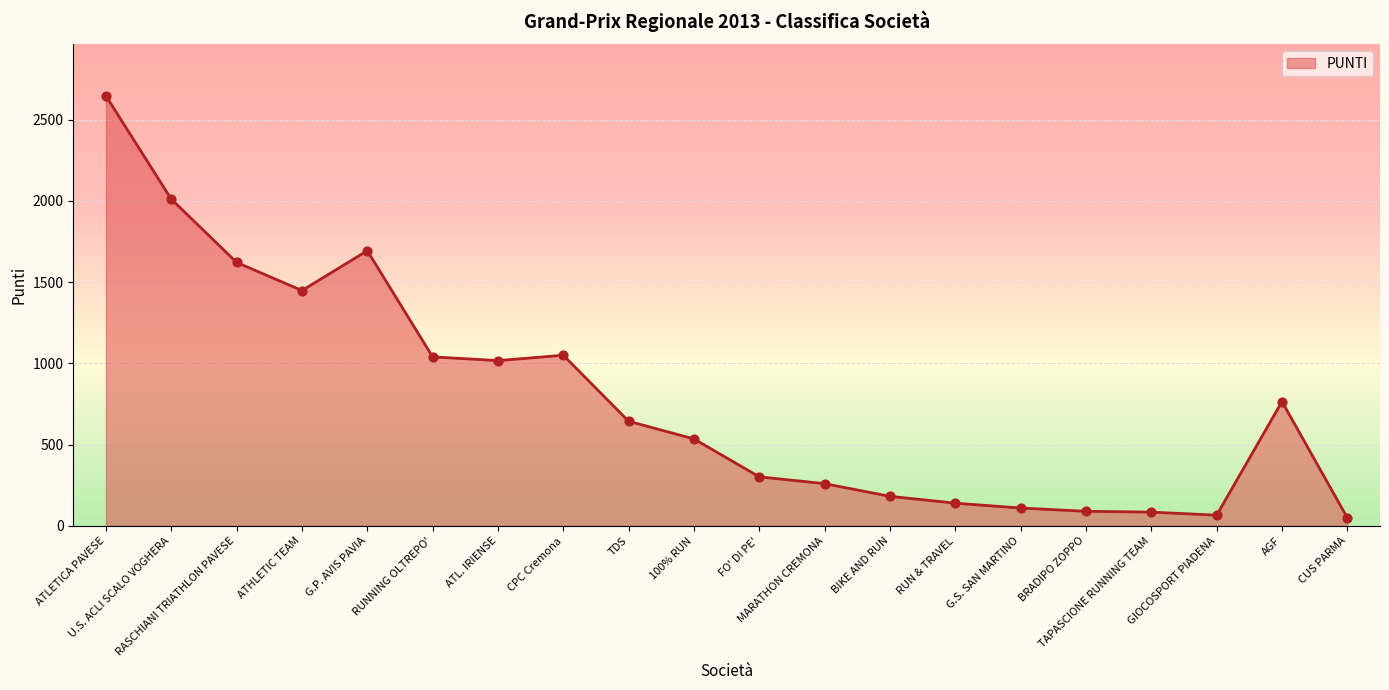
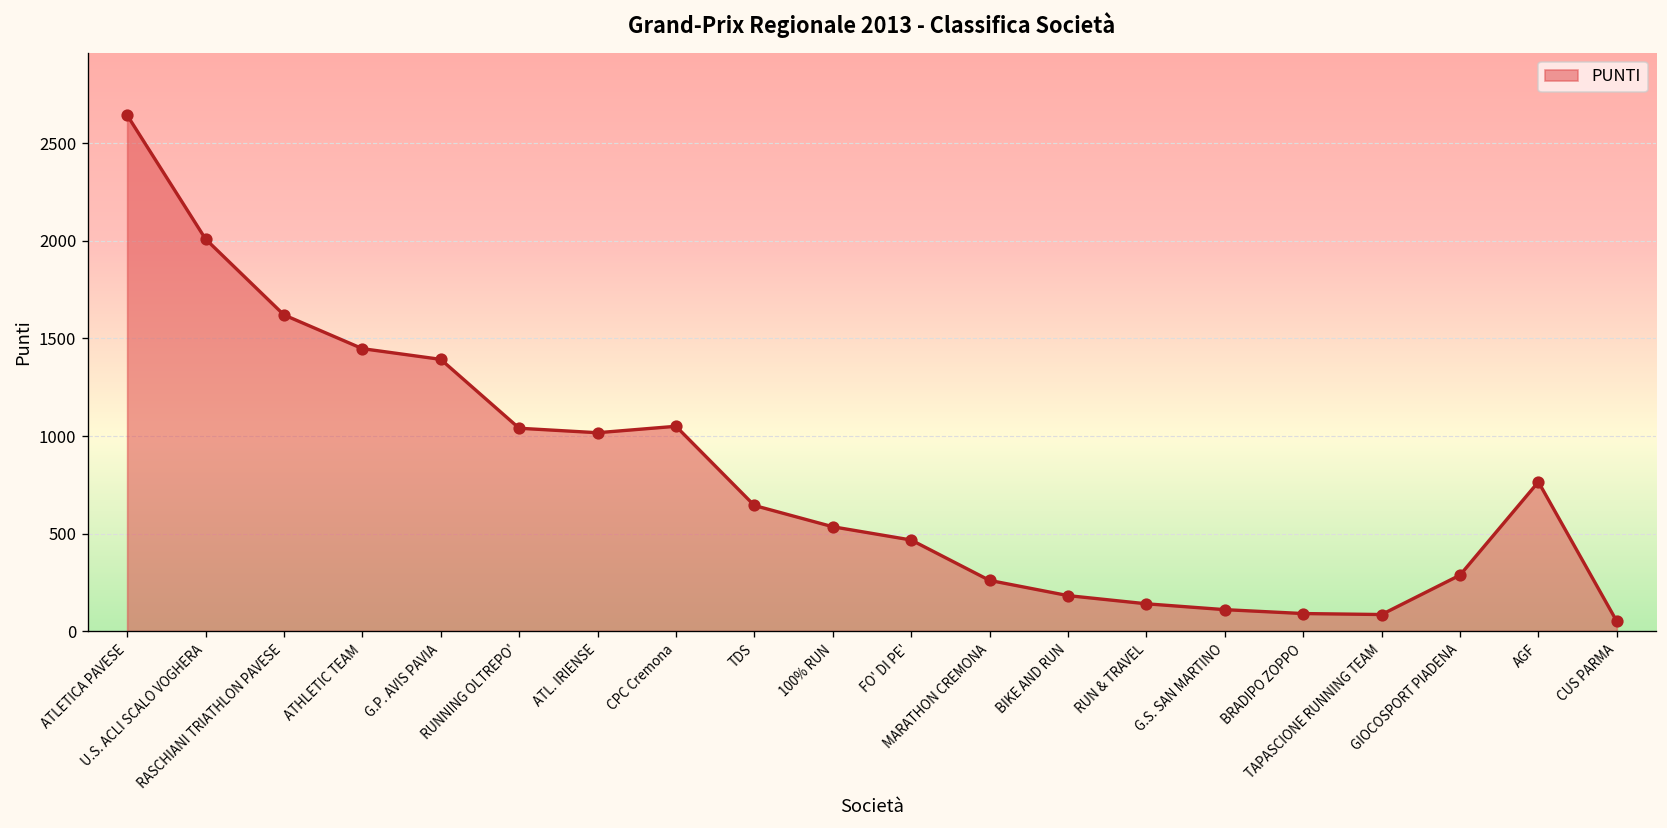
G.P. AVIS PAVIA: 1690 -> 1390
FO' DI PE': 300 -> 470
GIOCOSPORT PIADENA: 70 -> 290
